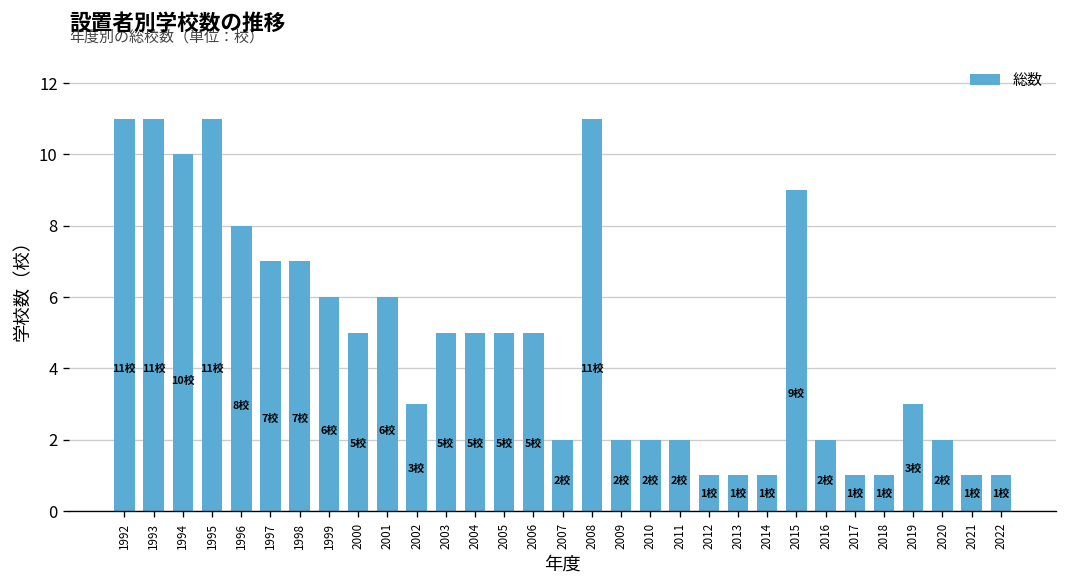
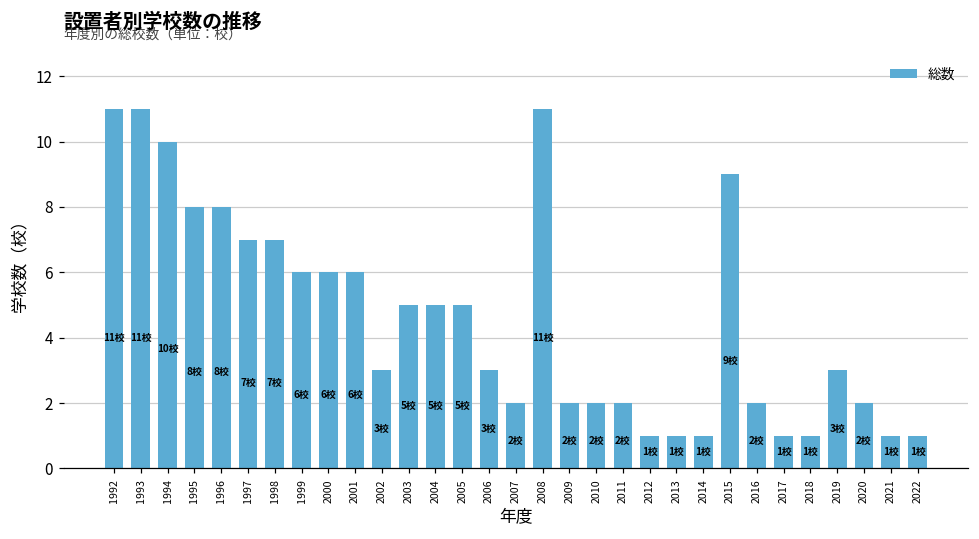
1995: 11校 -> 8校
2000: 5校 -> 6校
2006: 5校 -> 3校
